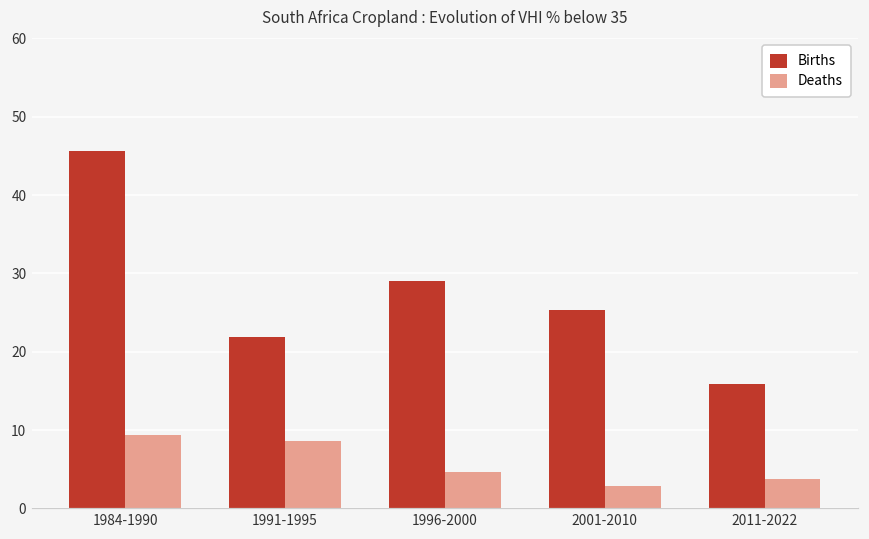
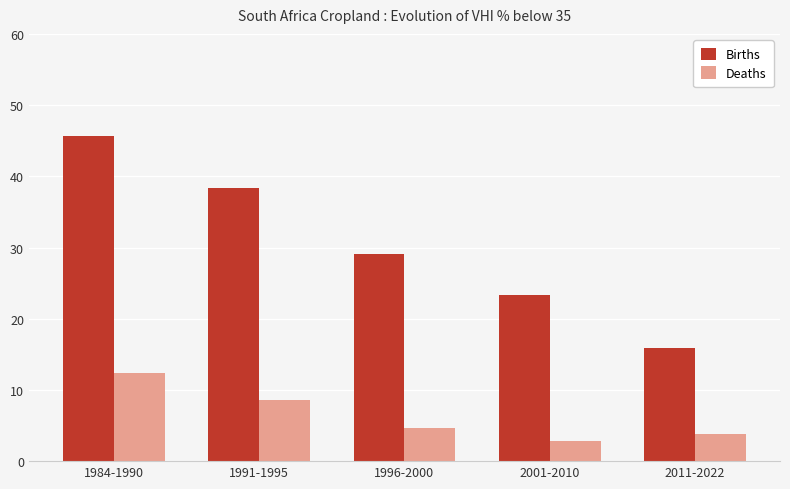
Deaths, 1984-1990: 9 -> 12
Births, 1991-1995: 22 -> 38
Births, 2001-2010: 25 -> 23
